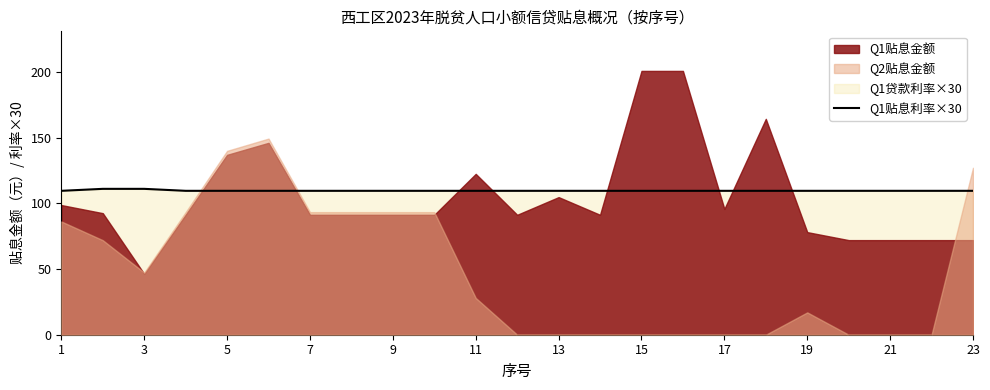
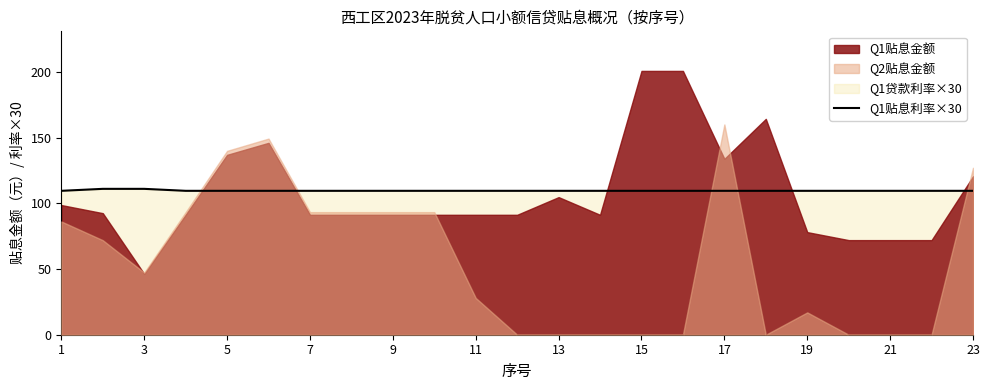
Q1贴息金额, 11: 122 -> 91
Q1贴息金额, 17: 96 -> 134
Q2贴息金额, 17: 0 -> 160
Q1贴息金额, 23: 72 -> 121
